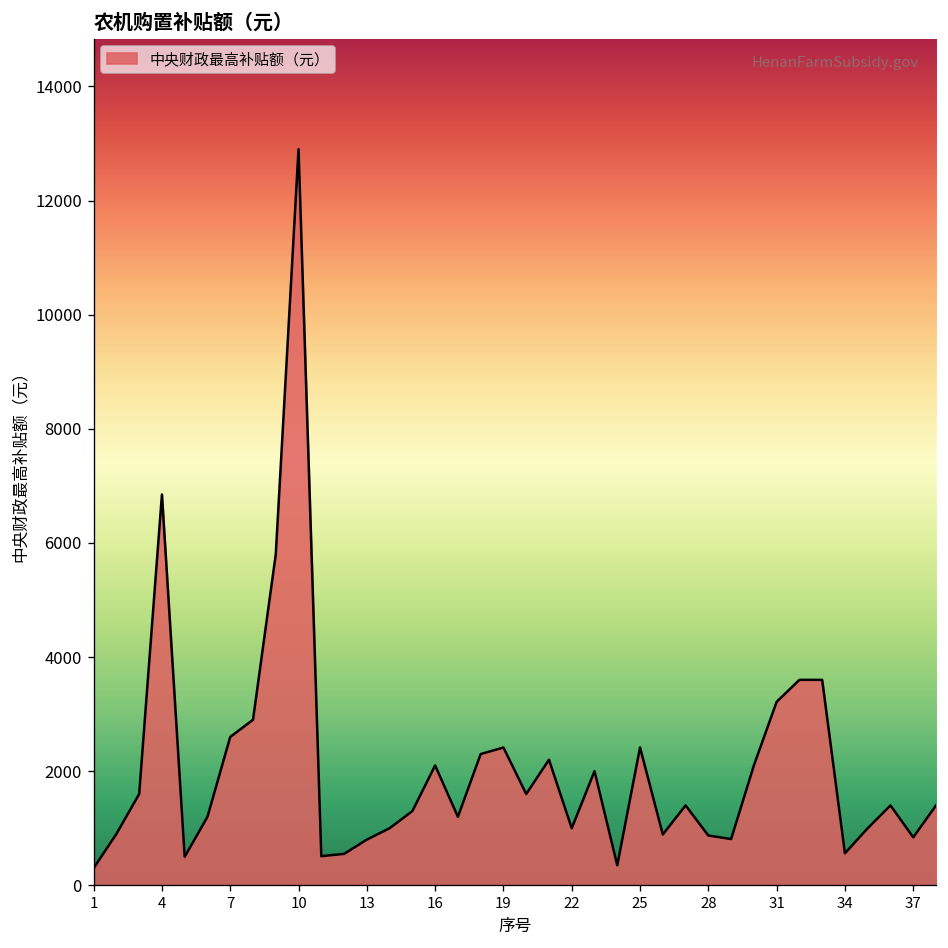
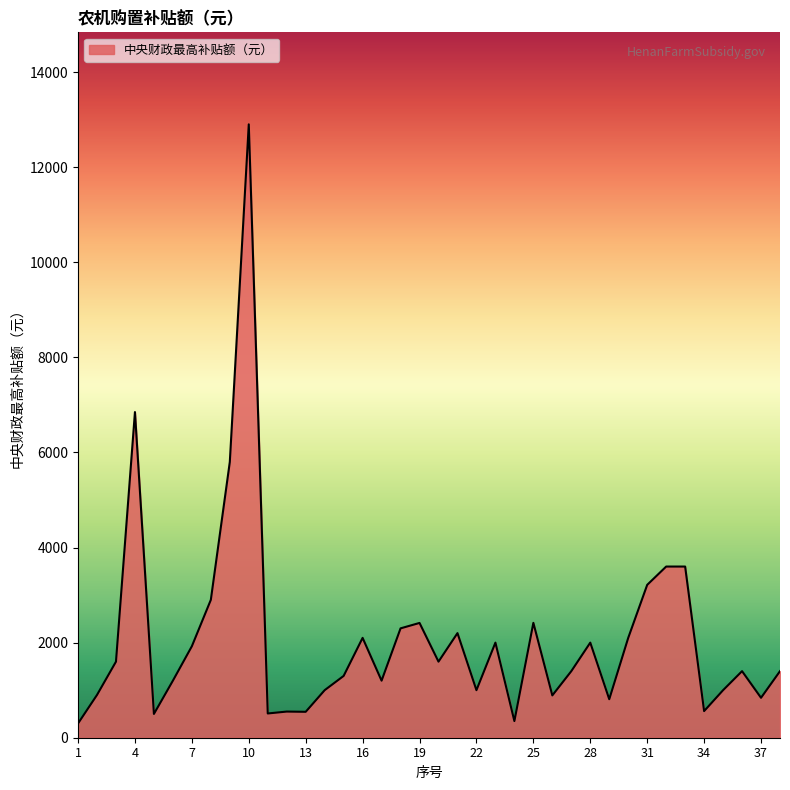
7: 2600 -> 1900
13: 800 -> 500
28: 900 -> 2000
